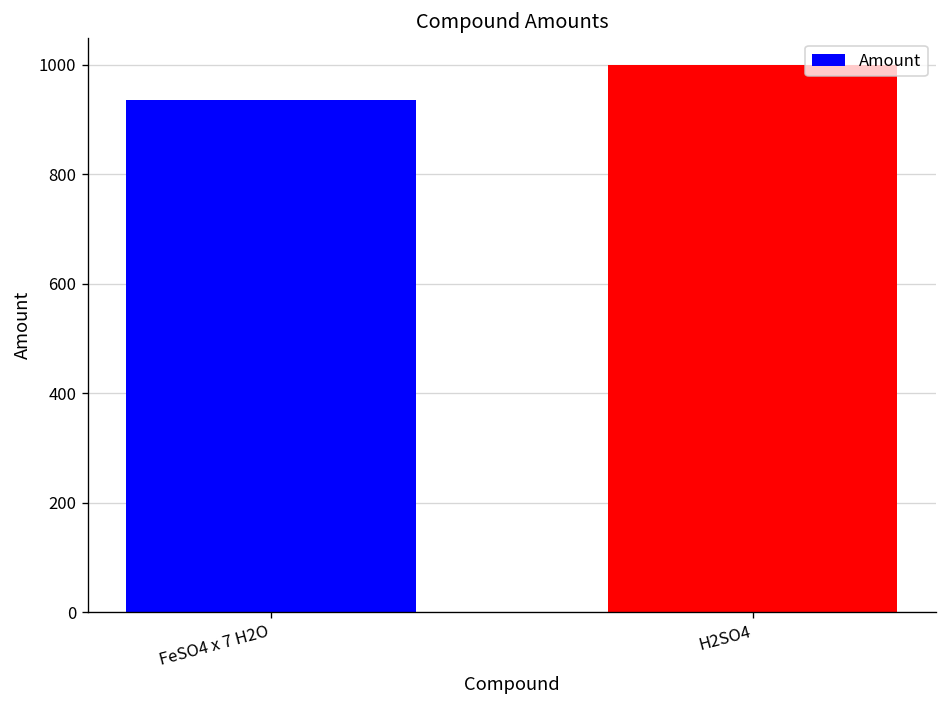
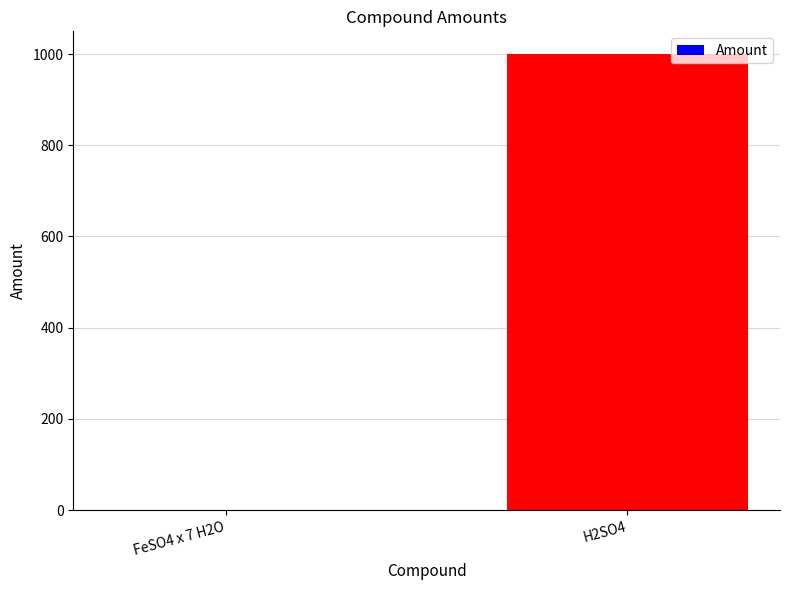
FeSO4 x 7 H2O: 940 -> 0
